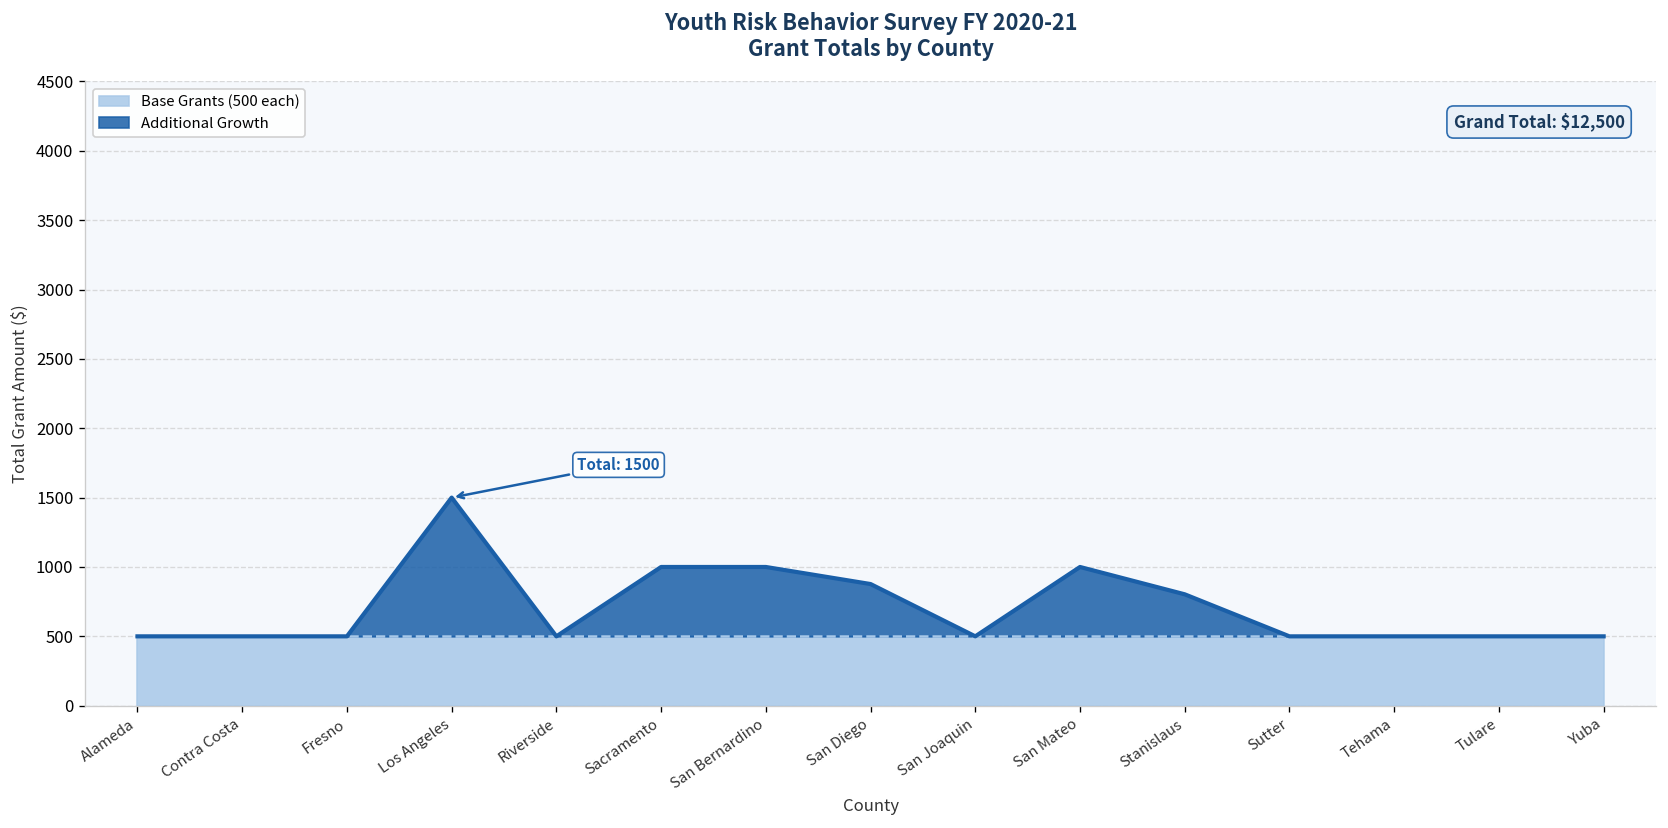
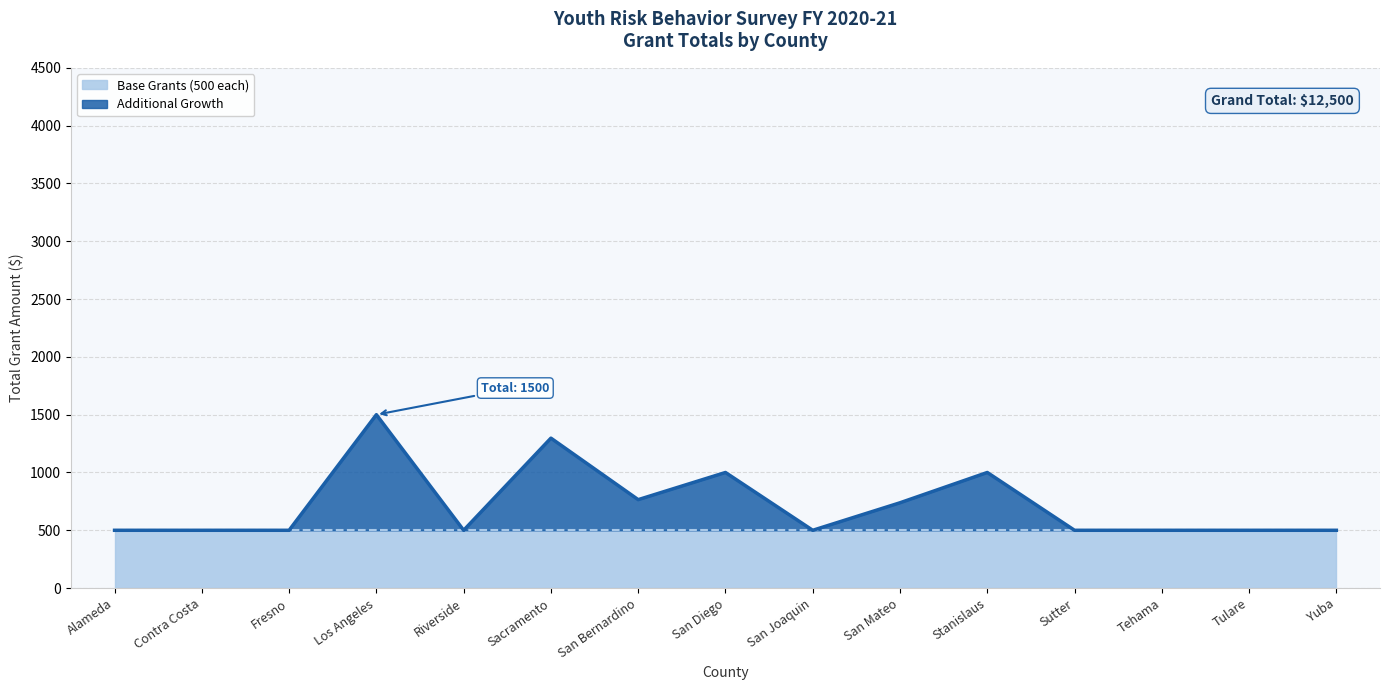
Additional Growth, Sacramento: 1000 -> 1300
Additional Growth, San Bernardino: 1000 -> 770
Additional Growth, San Diego: 880 -> 1000
Additional Growth, San Mateo: 1000 -> 740
Additional Growth, Stanislaus: 800 -> 1000
